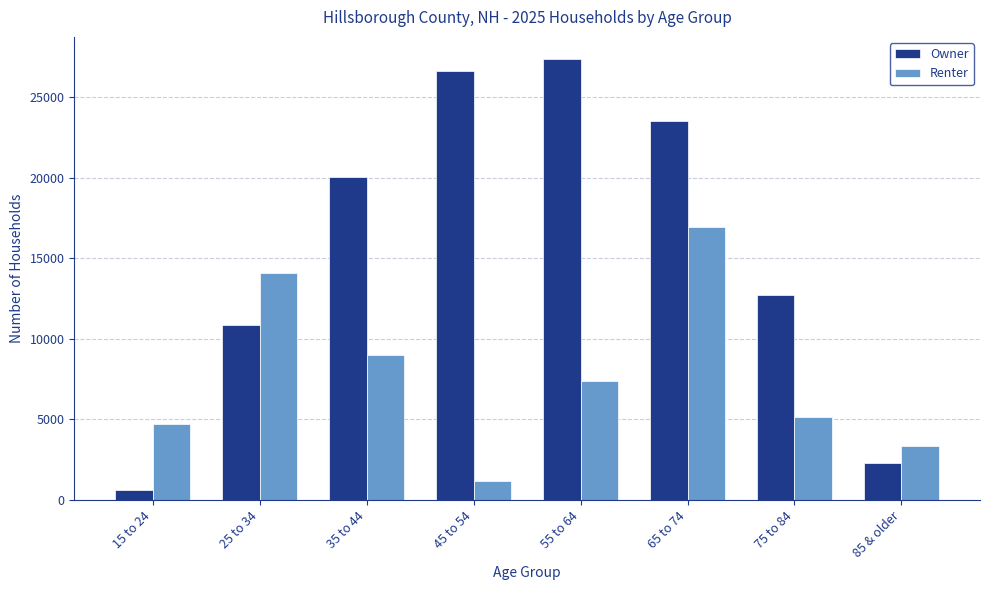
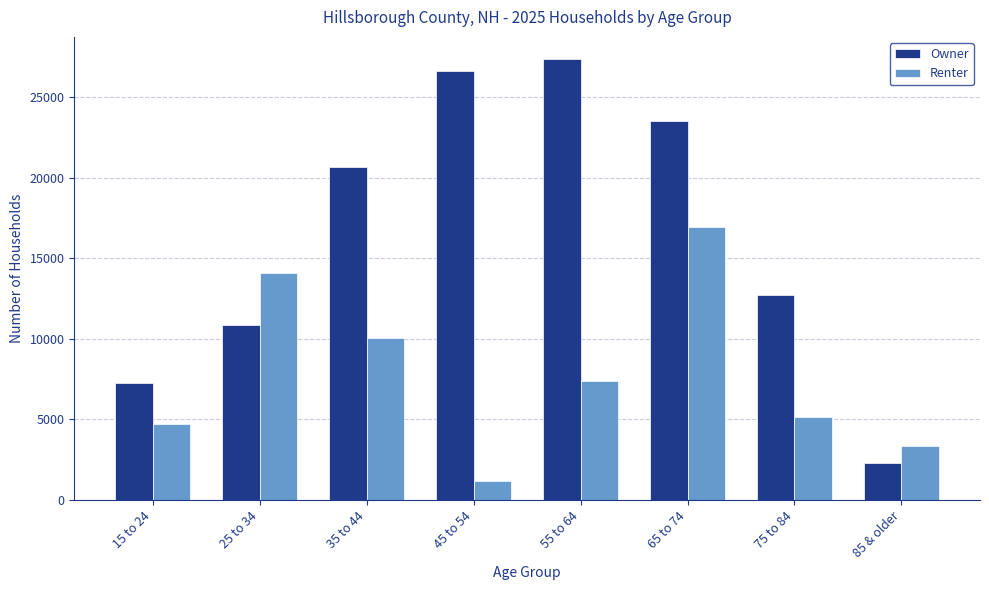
Owner, 15 to 24: 600 -> 7300
Owner, 35 to 44: 20000 -> 20700
Renter, 35 to 44: 9000 -> 10000
